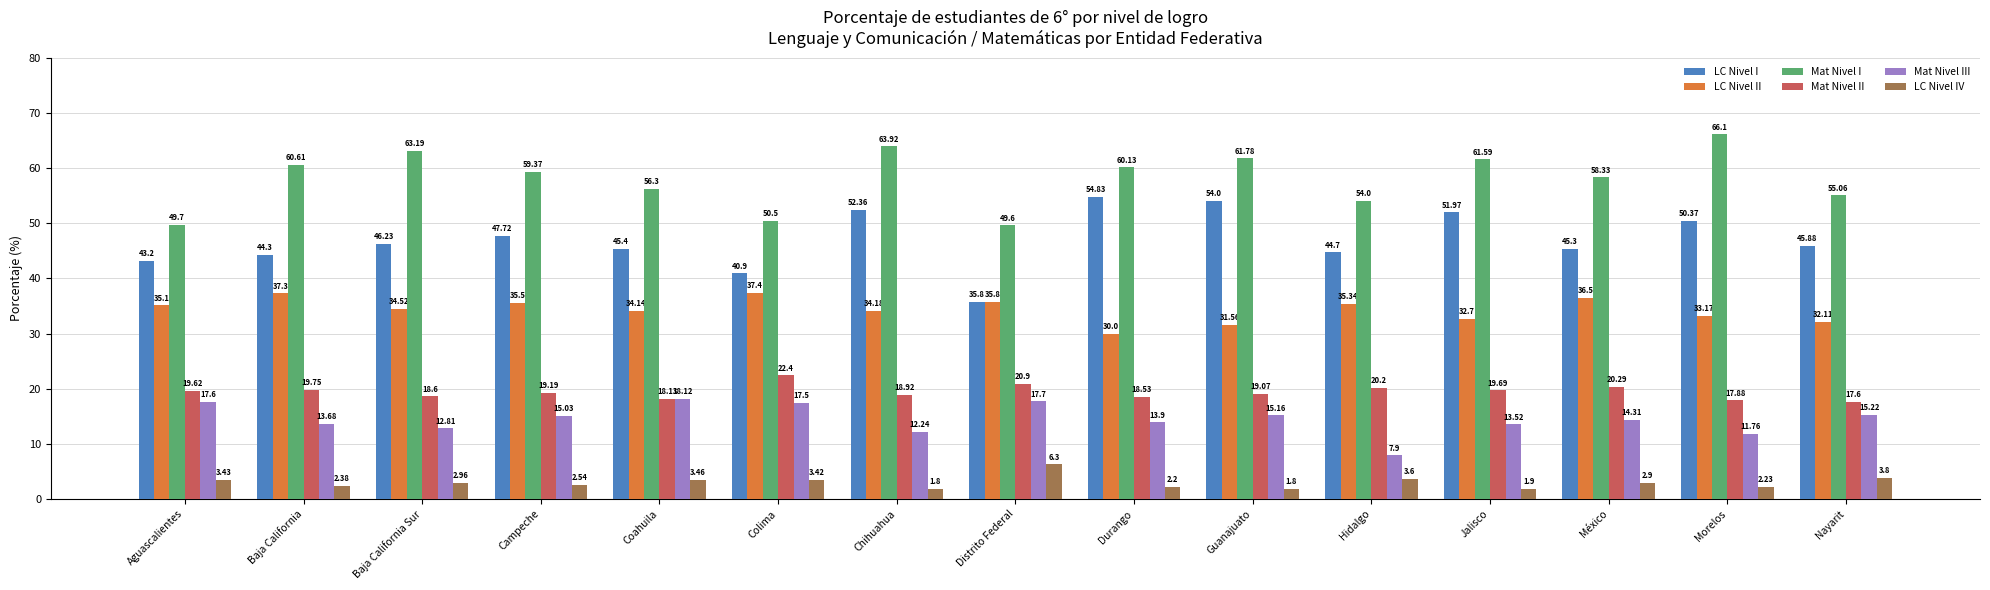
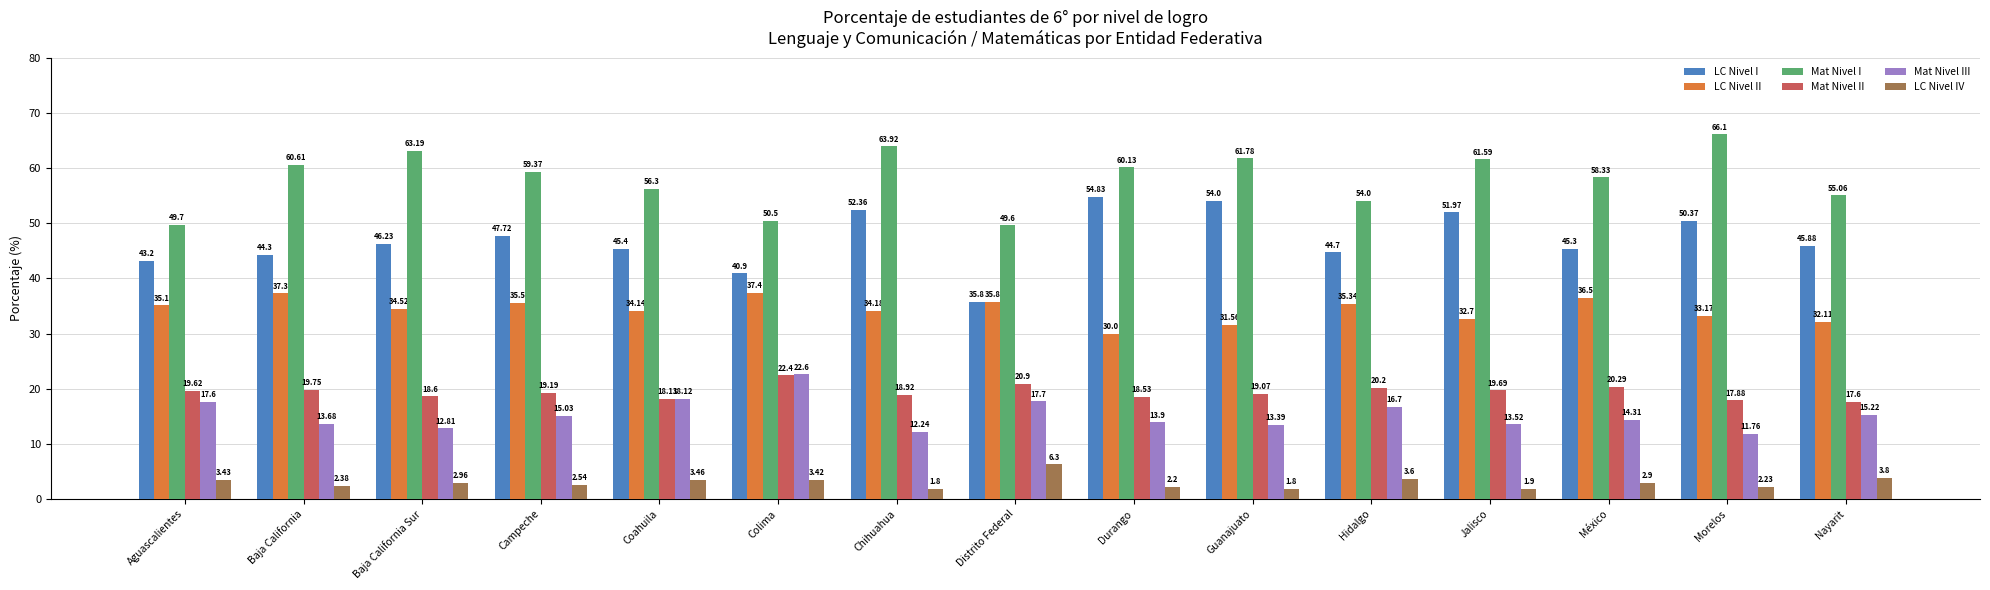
Mat Nivel III, Colima: 17.5 -> 22.6
Mat Nivel III, Guanajuato: 15.16 -> 13.39
Mat Nivel III, Hidalgo: 7.9 -> 16.7
